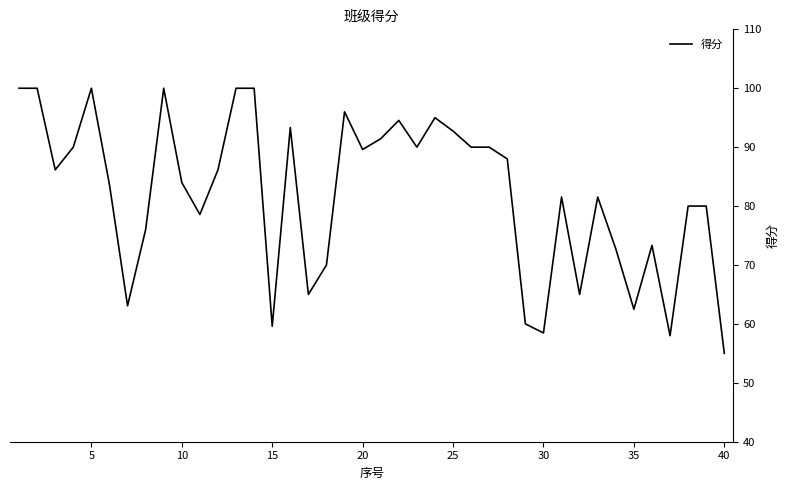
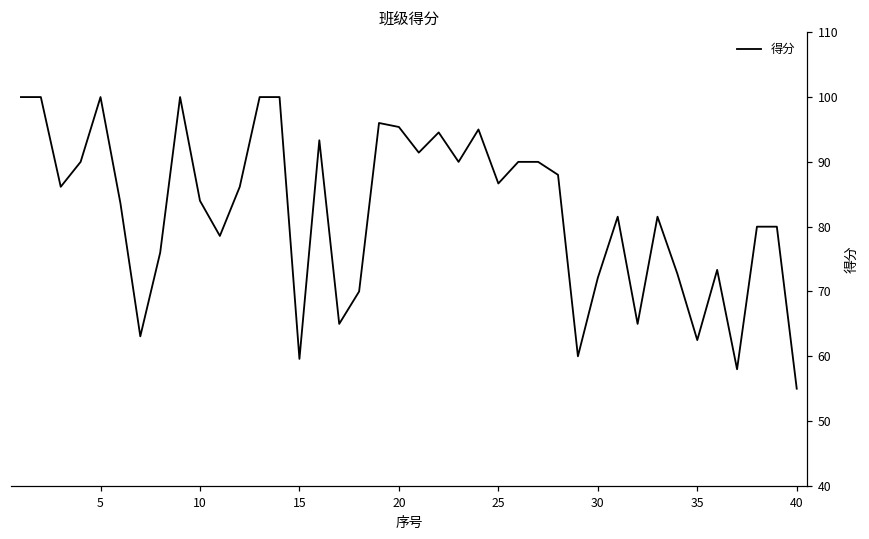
20: 90 -> 95
25: 93 -> 87
30: 58 -> 72
